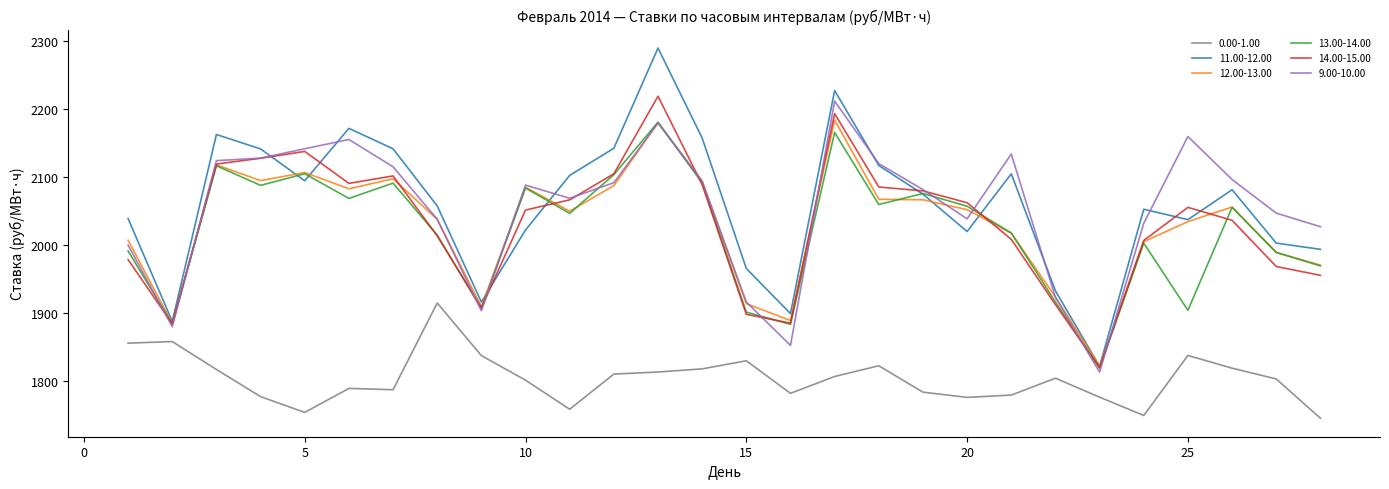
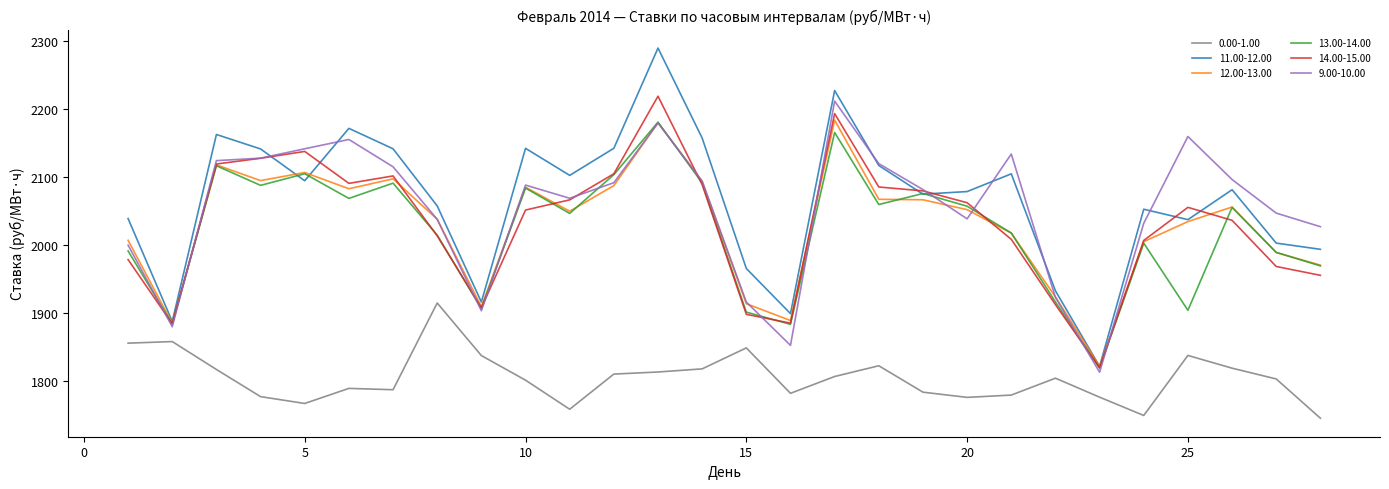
0.00-1.00, 5: 1750 -> 1770
11.00-12.00, 10: 2020 -> 2140
0.00-1.00, 15: 1830 -> 1850
11.00-12.00, 20: 2020 -> 2080
